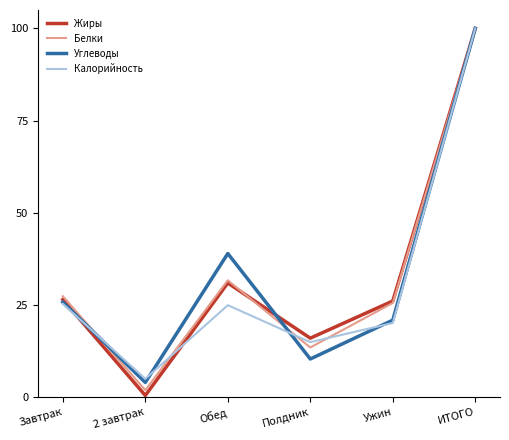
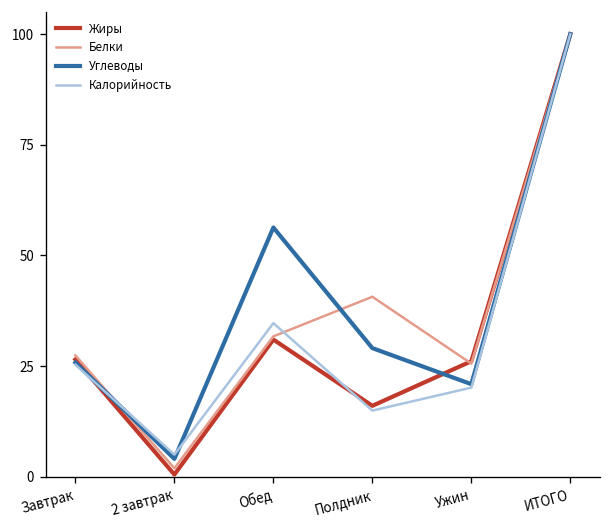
Углеводы, Обед: 39 -> 56
Калорийность, Обед: 25 -> 35
Белки, Полдник: 13 -> 41
Углеводы, Полдник: 10 -> 29
